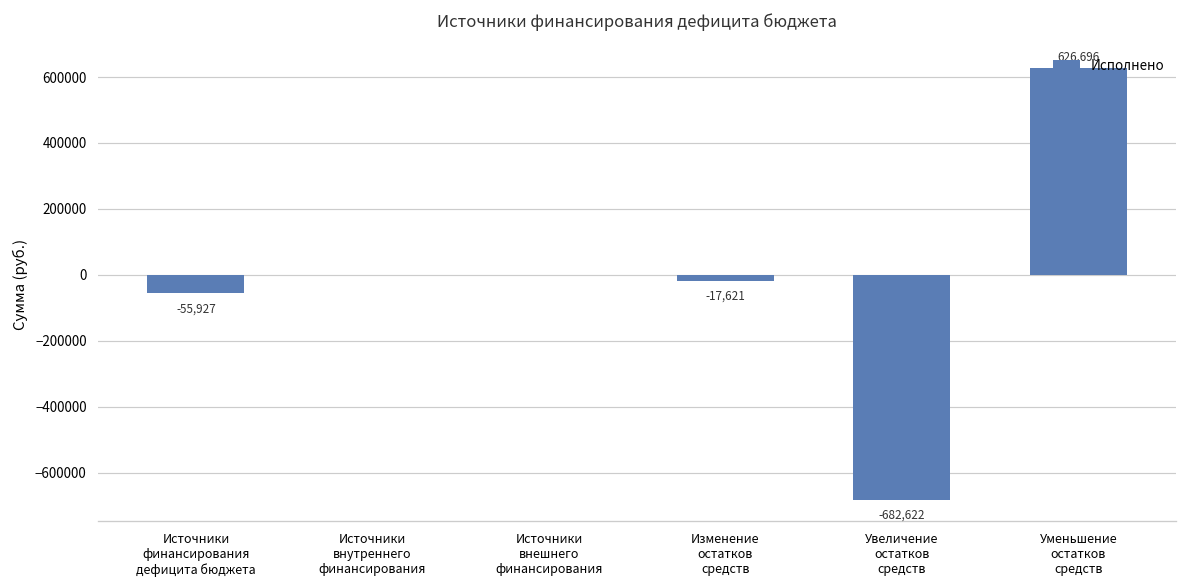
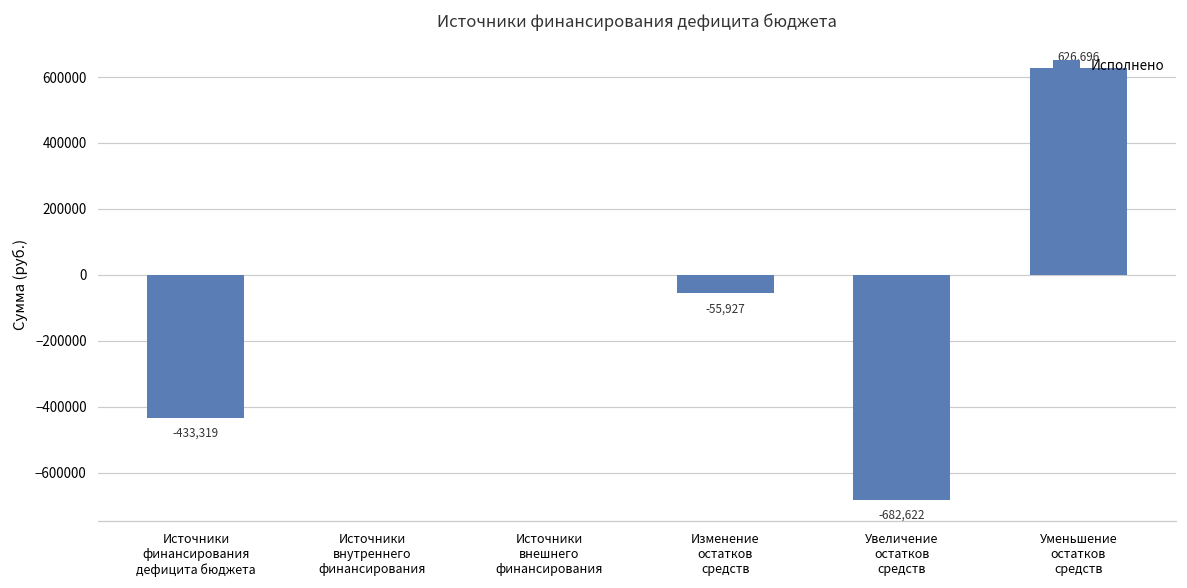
Источники финансирования дефицита бюджета: -55,927 -> -433,319
Изменение остатков средств: -17,621 -> -55,927
